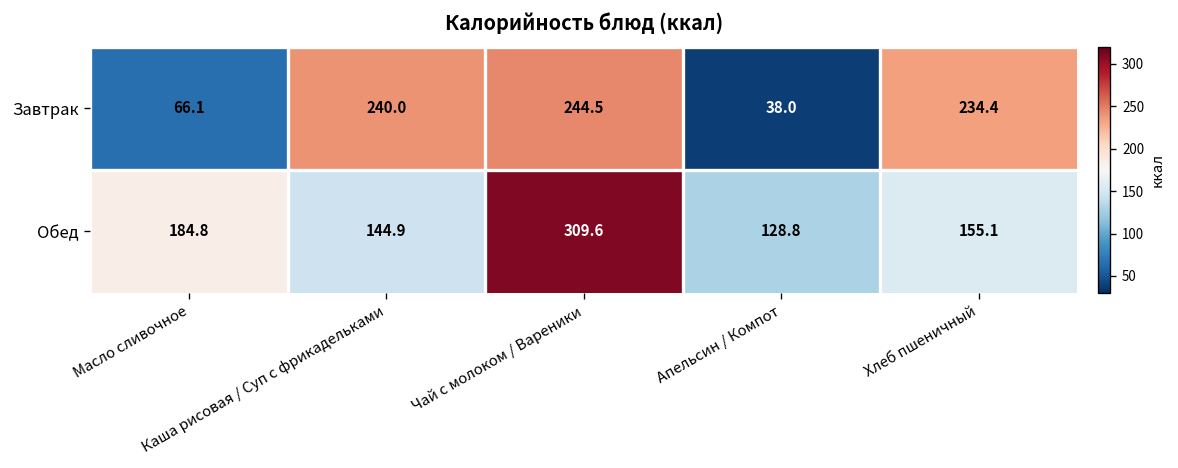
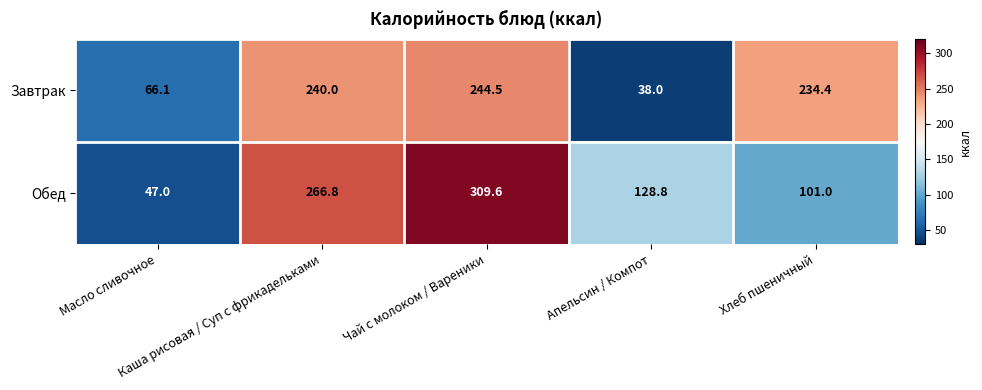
Обед, Масло сливочное: 184.8 -> 47.0
Обед, Каша рисовая / Суп с фрикадельками: 144.9 -> 266.8
Обед, Хлеб пшеничный: 155.1 -> 101.0
